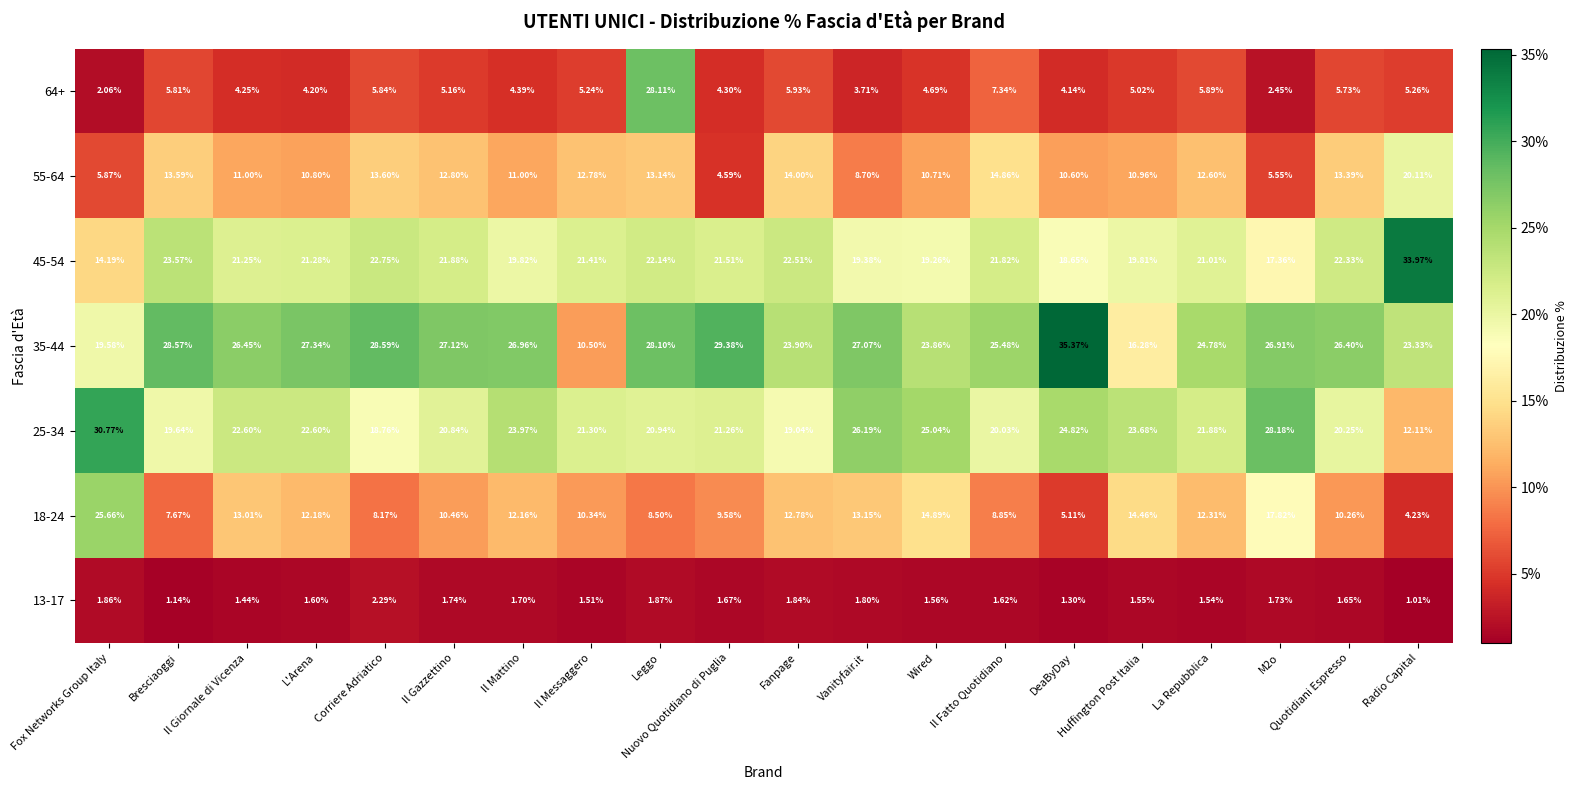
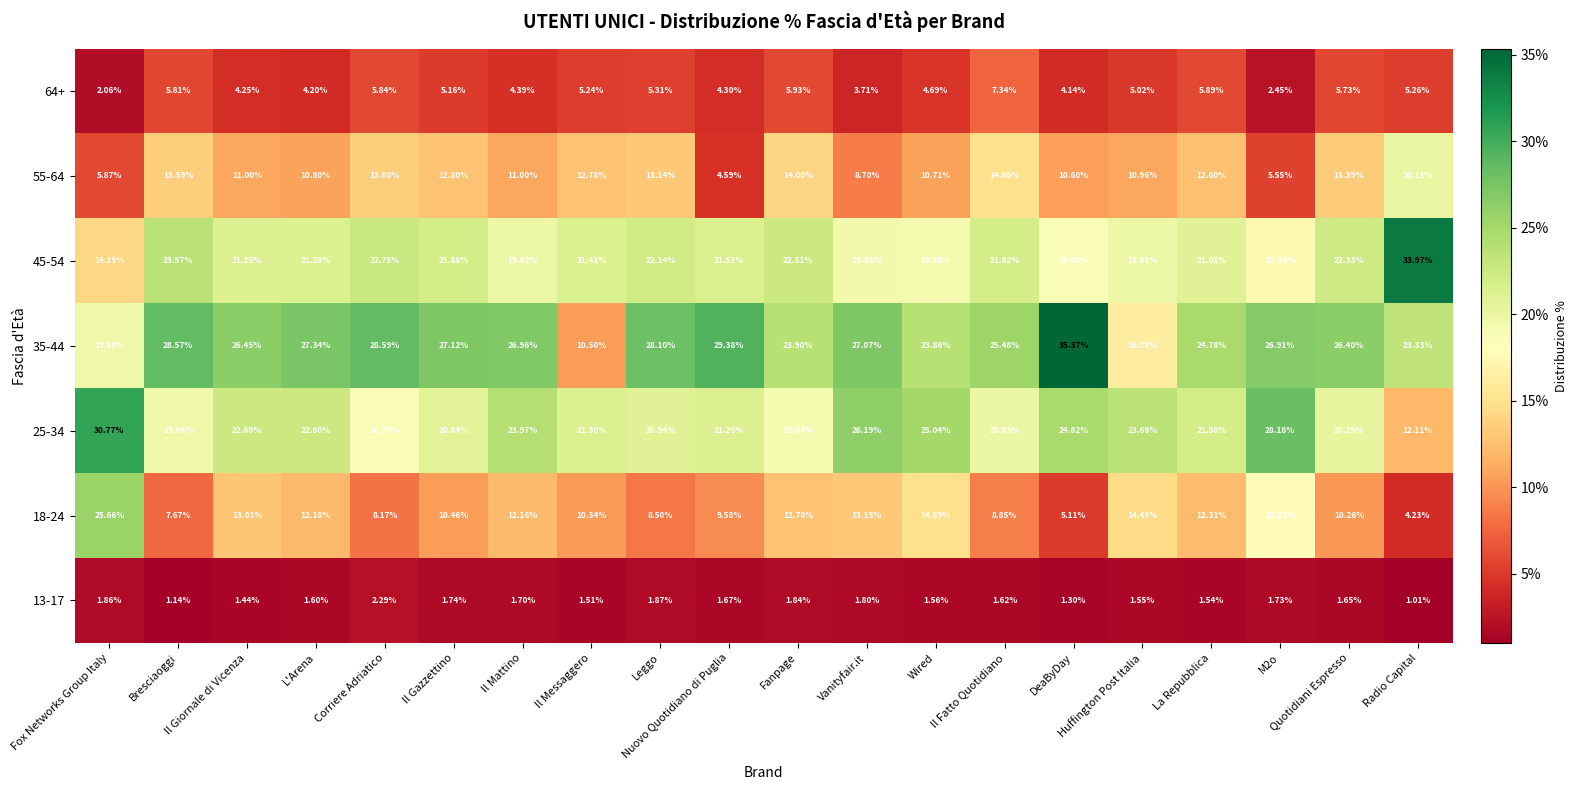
64+, Leggo: 28.11% -> 5.31%
